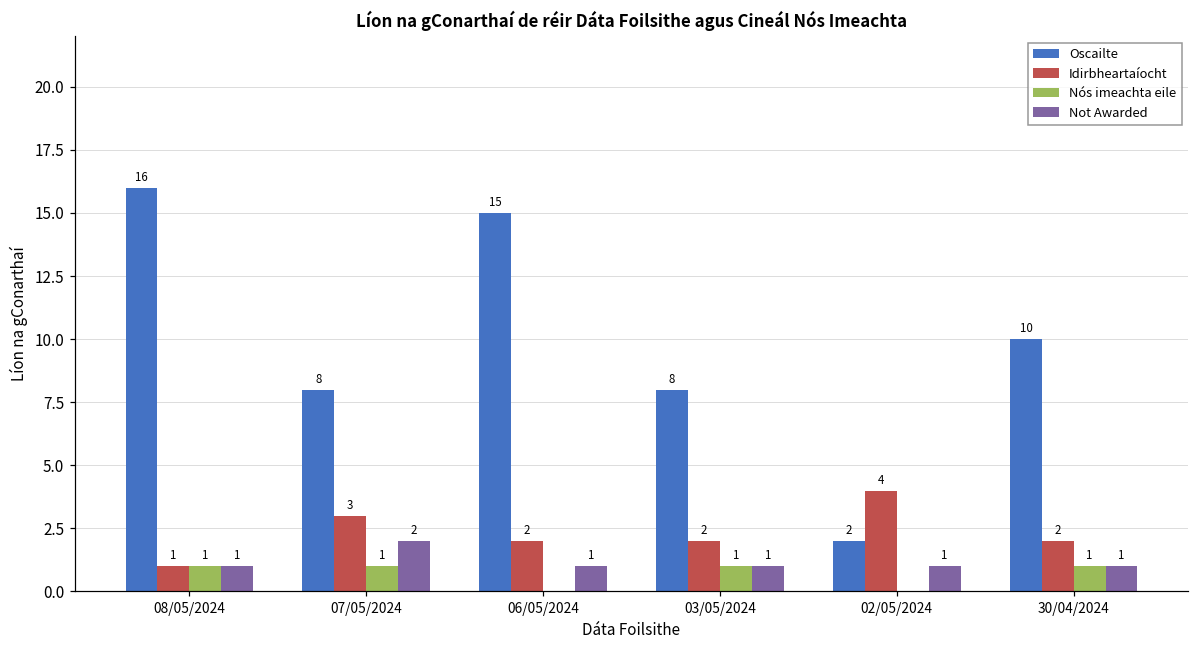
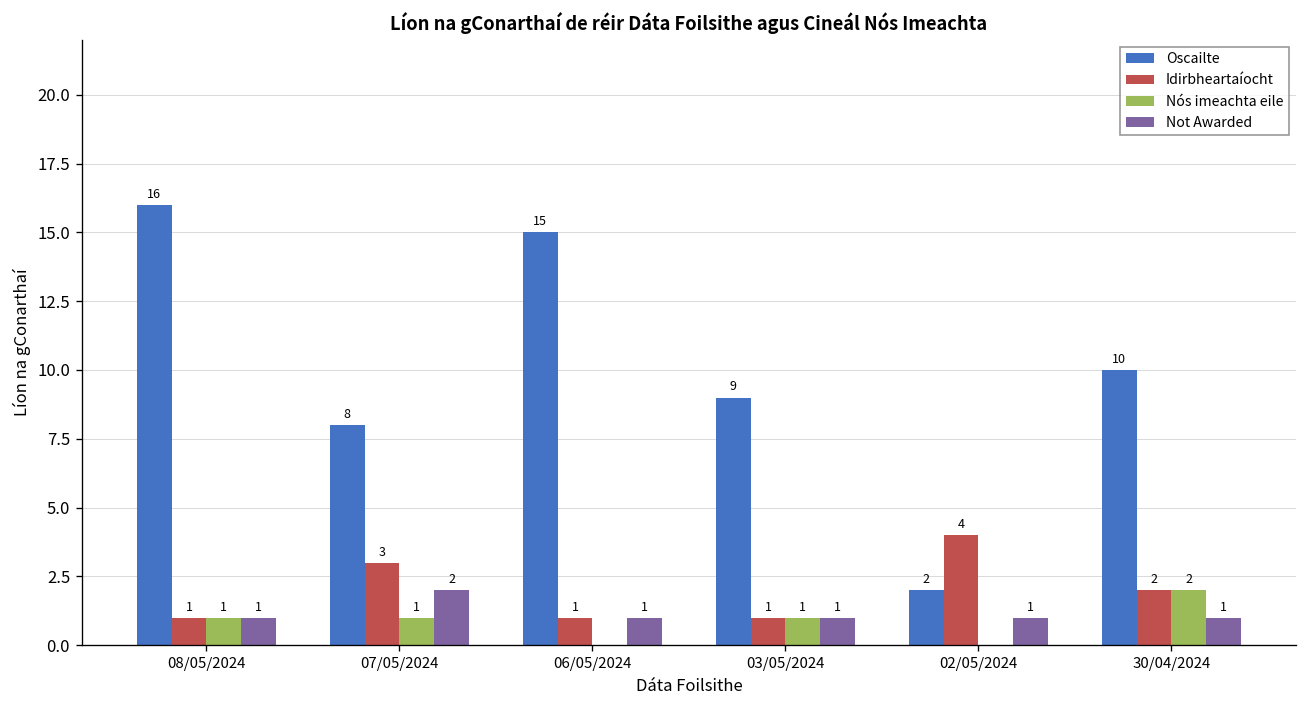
Idirbheartaíocht, 06/05/2024: 2 -> 1
Oscailte, 03/05/2024: 8 -> 9
Idirbheartaíocht, 03/05/2024: 2 -> 1
Nós imeachta eile, 30/04/2024: 1 -> 2
